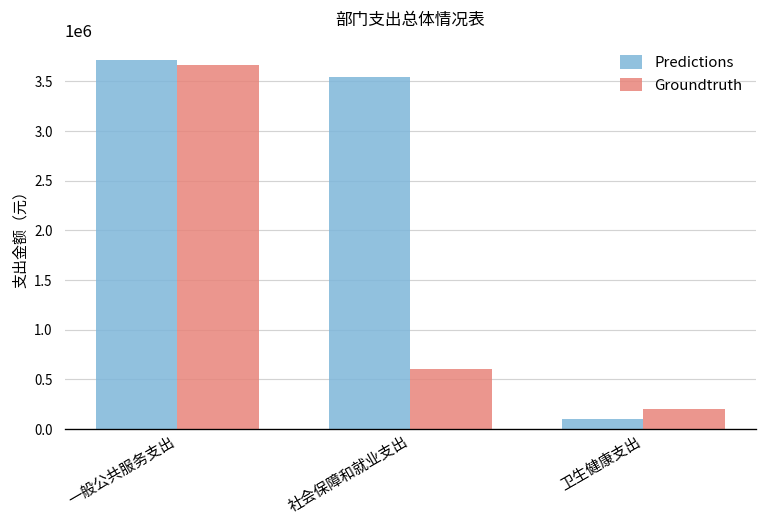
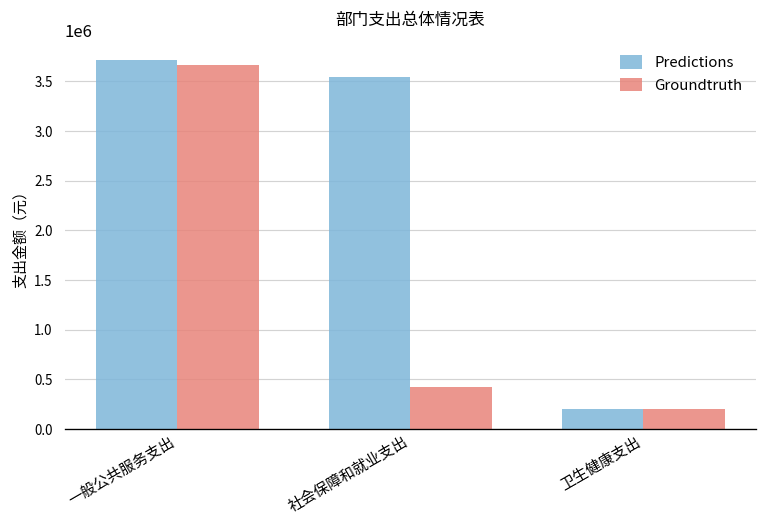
Groundtruth, 社会保障和就业支出: 600000 -> 400000
Predictions, 卫生健康支出: 100000 -> 200000
